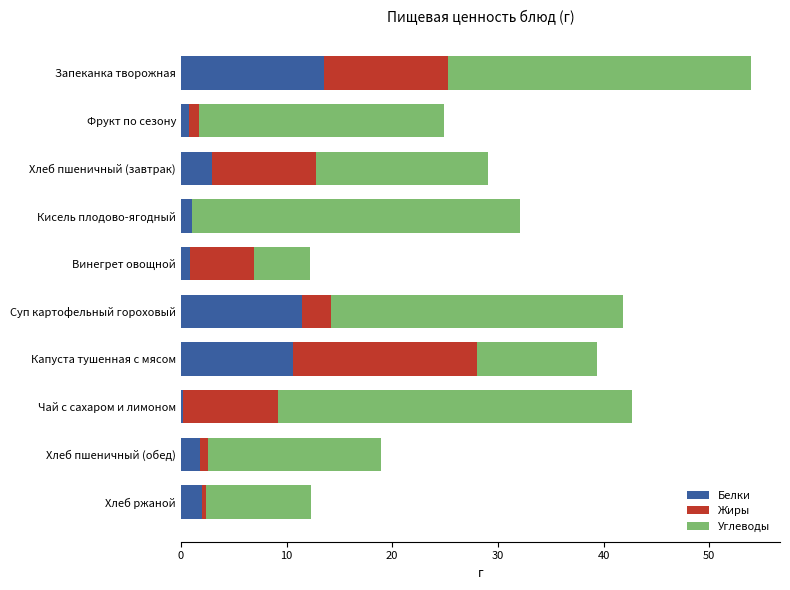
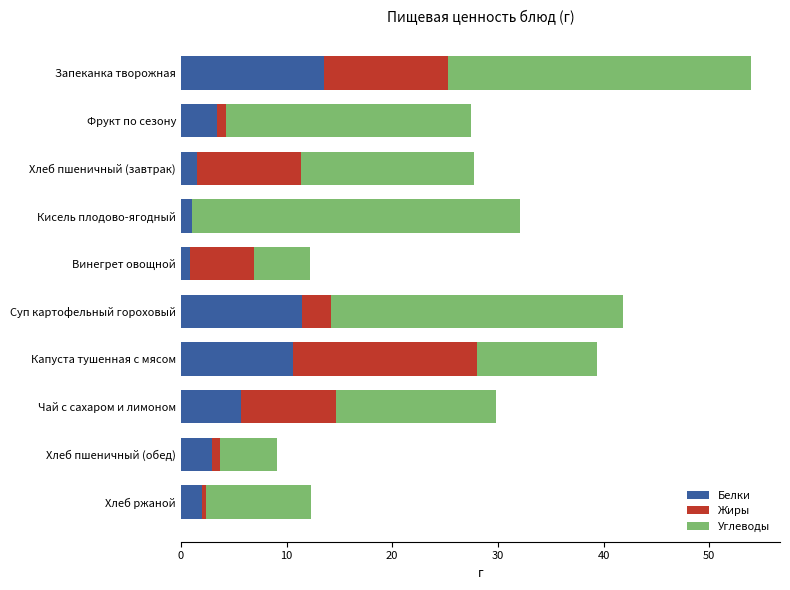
Белки, Фрукт по сезону: 0.8 -> 3.4
Белки, Хлеб пшеничный (завтрак): 2.9 -> 1.5
Белки, Чай с сахаром и лимоном: 0.2 -> 5.7
Углеводы, Чай с сахаром и лимоном: 33.5 -> 15.1
Белки, Хлеб пшеничный (обед): 1.8 -> 2.9
Углеводы, Хлеб пшеничный (обед): 16.3 -> 5.4
